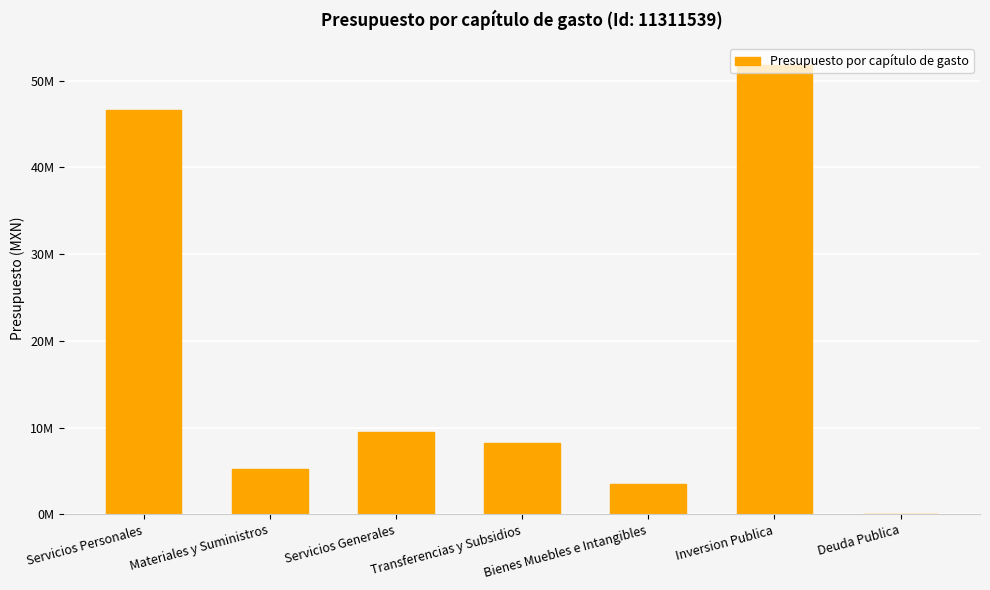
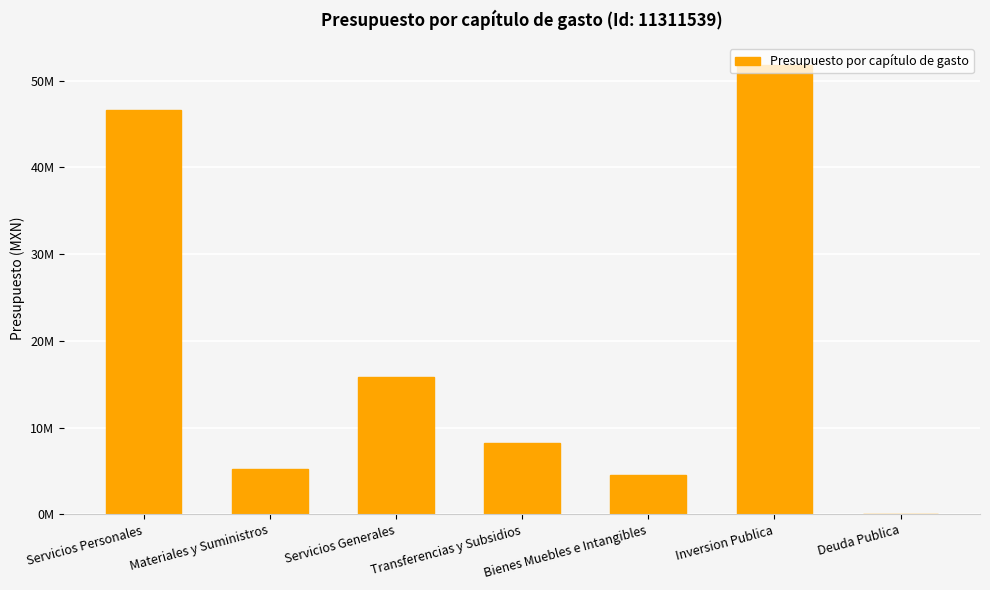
Servicios Generales: 10000000 -> 16000000
Bienes Muebles e Intangibles: 3000000 -> 5000000
